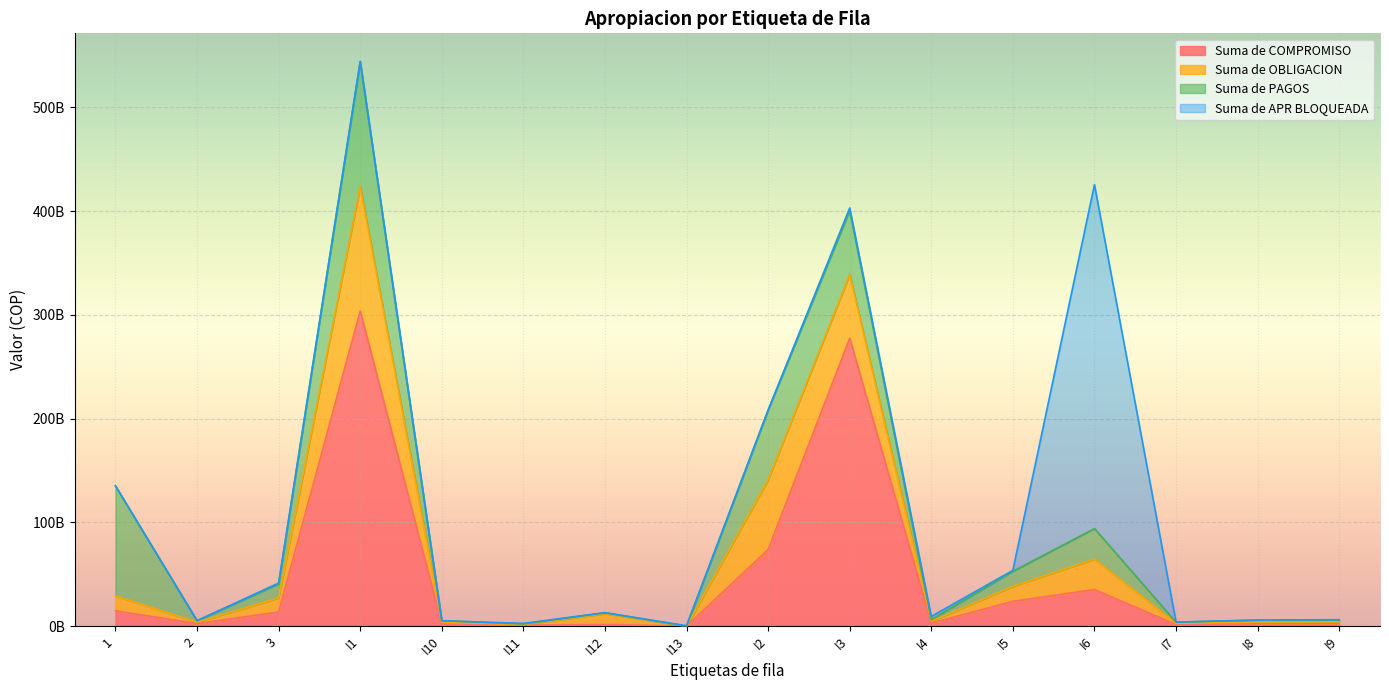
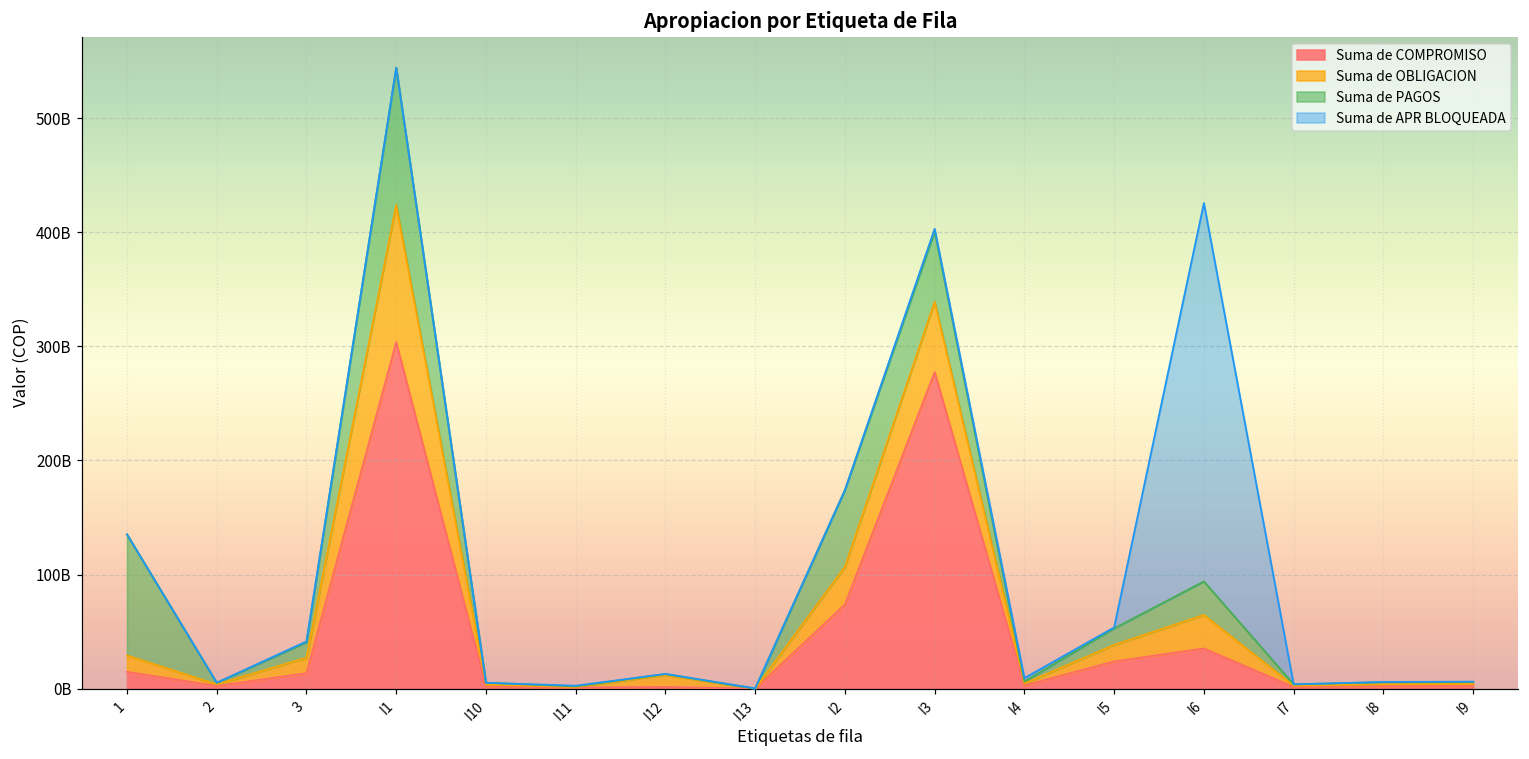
Suma de OBLIGACION, I2: 67000000000 -> 33000000000
